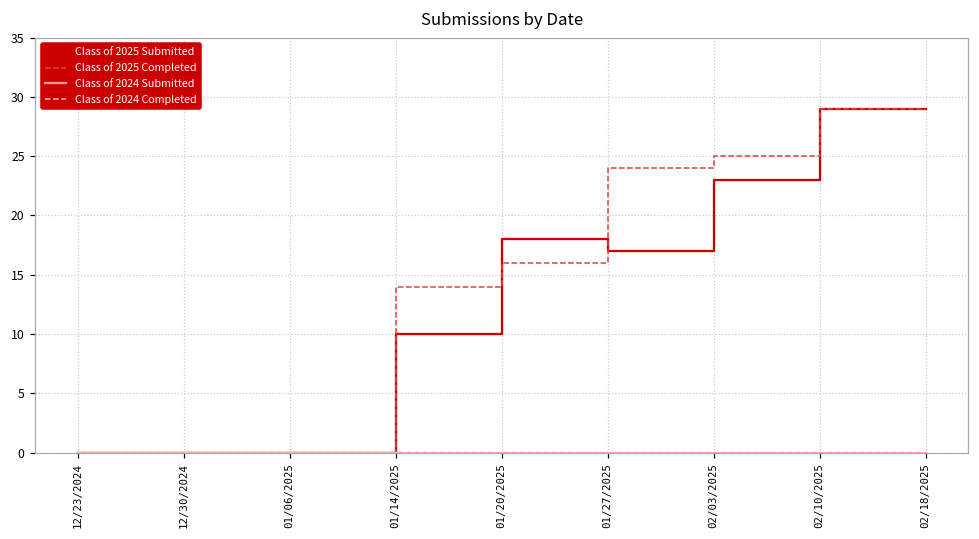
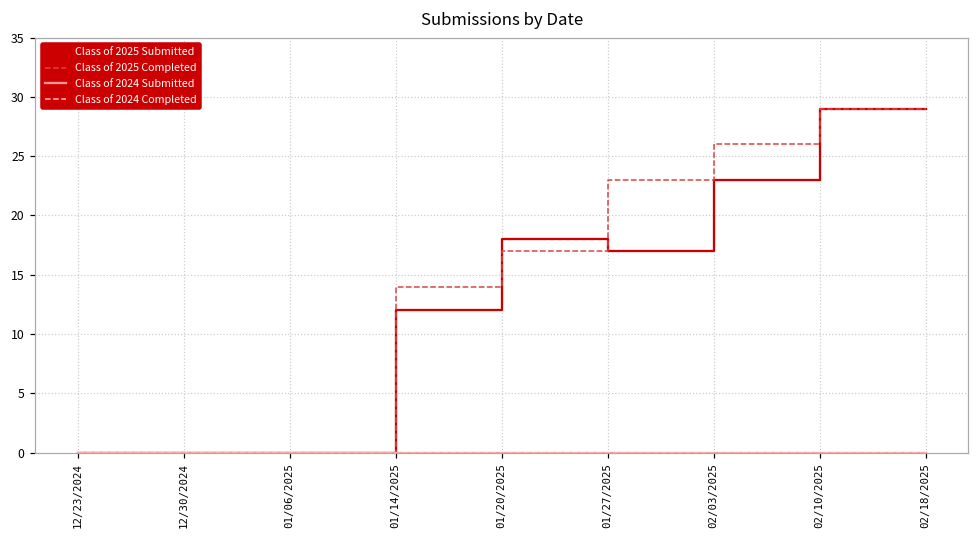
Class of 2025 Submitted, 01/14/2025: 10 -> 12
Class of 2025 Completed, 01/20/2025: 16 -> 17
Class of 2025 Completed, 01/27/2025: 24 -> 23
Class of 2025 Completed, 02/03/2025: 25 -> 26
